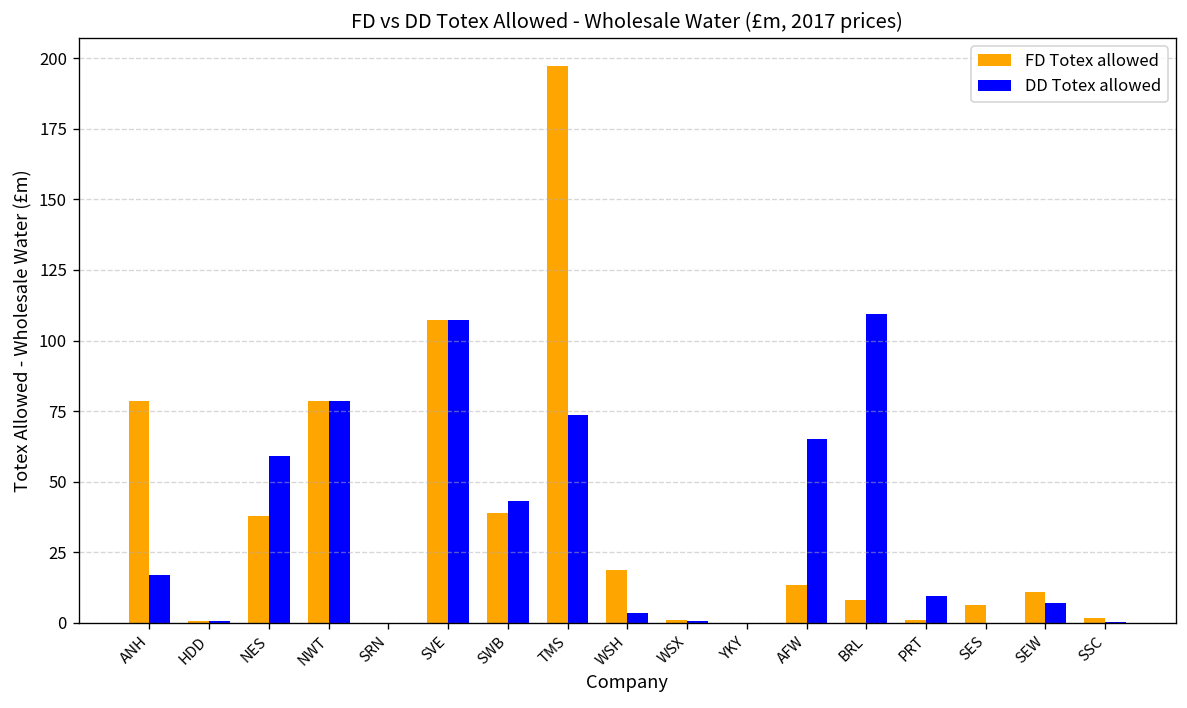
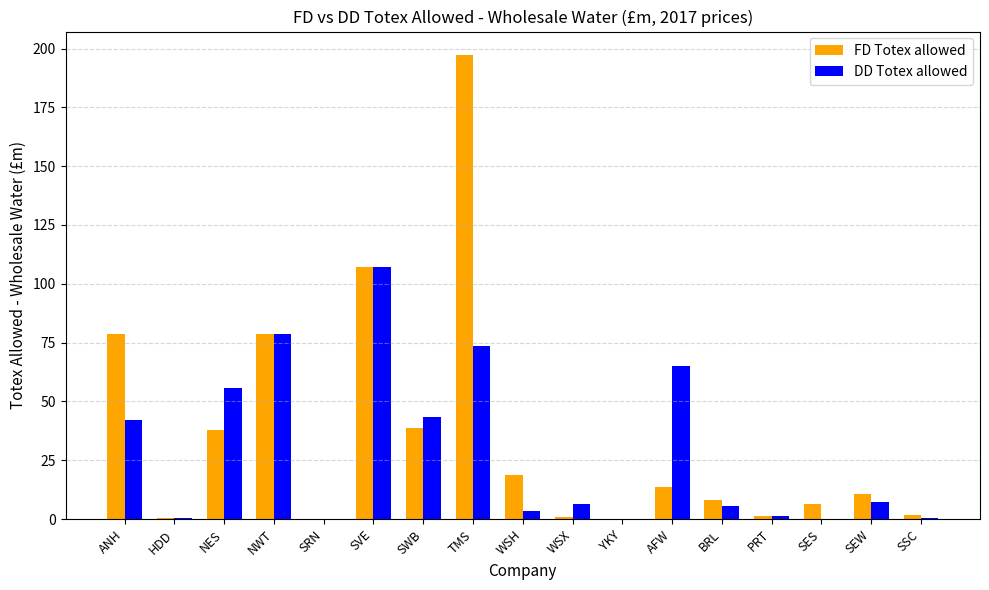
DD Totex allowed, ANH: 17 -> 42
DD Totex allowed, NES: 59 -> 56
DD Totex allowed, WSX: 1 -> 6
DD Totex allowed, BRL: 109 -> 6
DD Totex allowed, PRT: 9 -> 1
